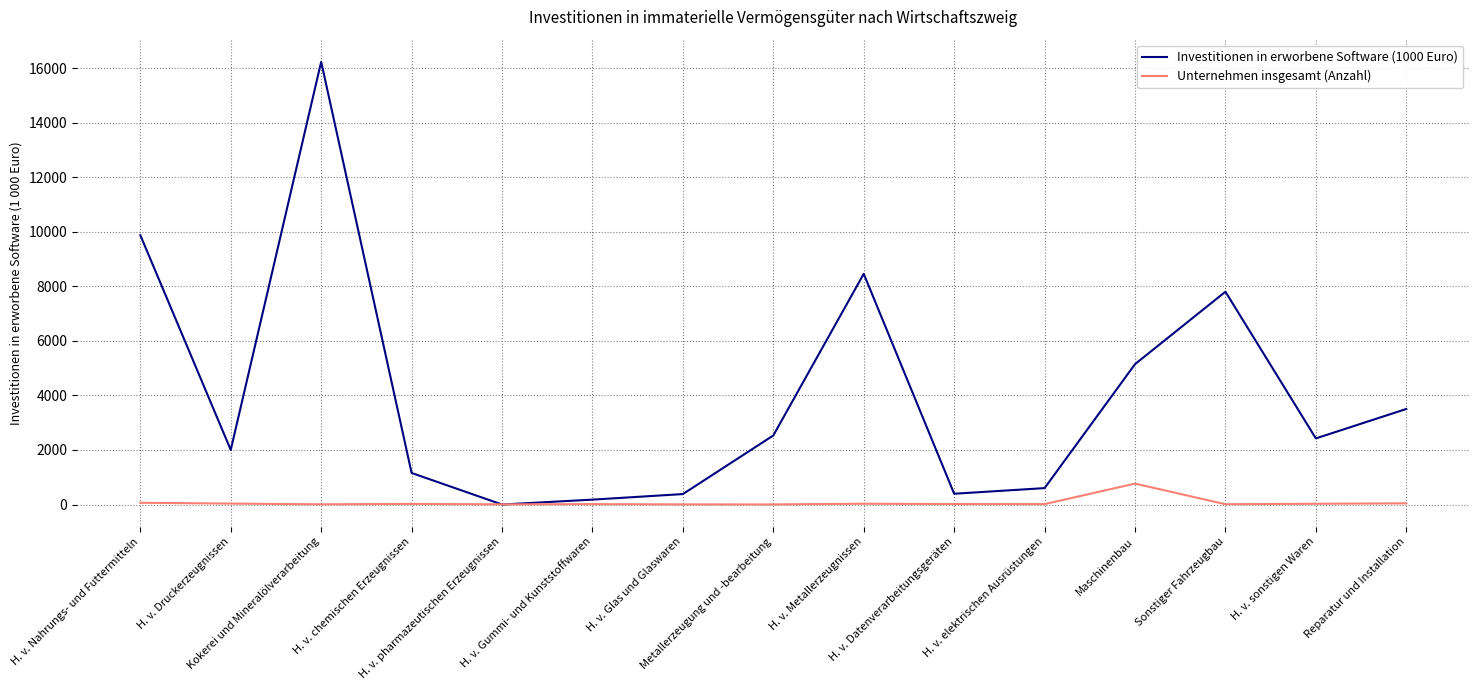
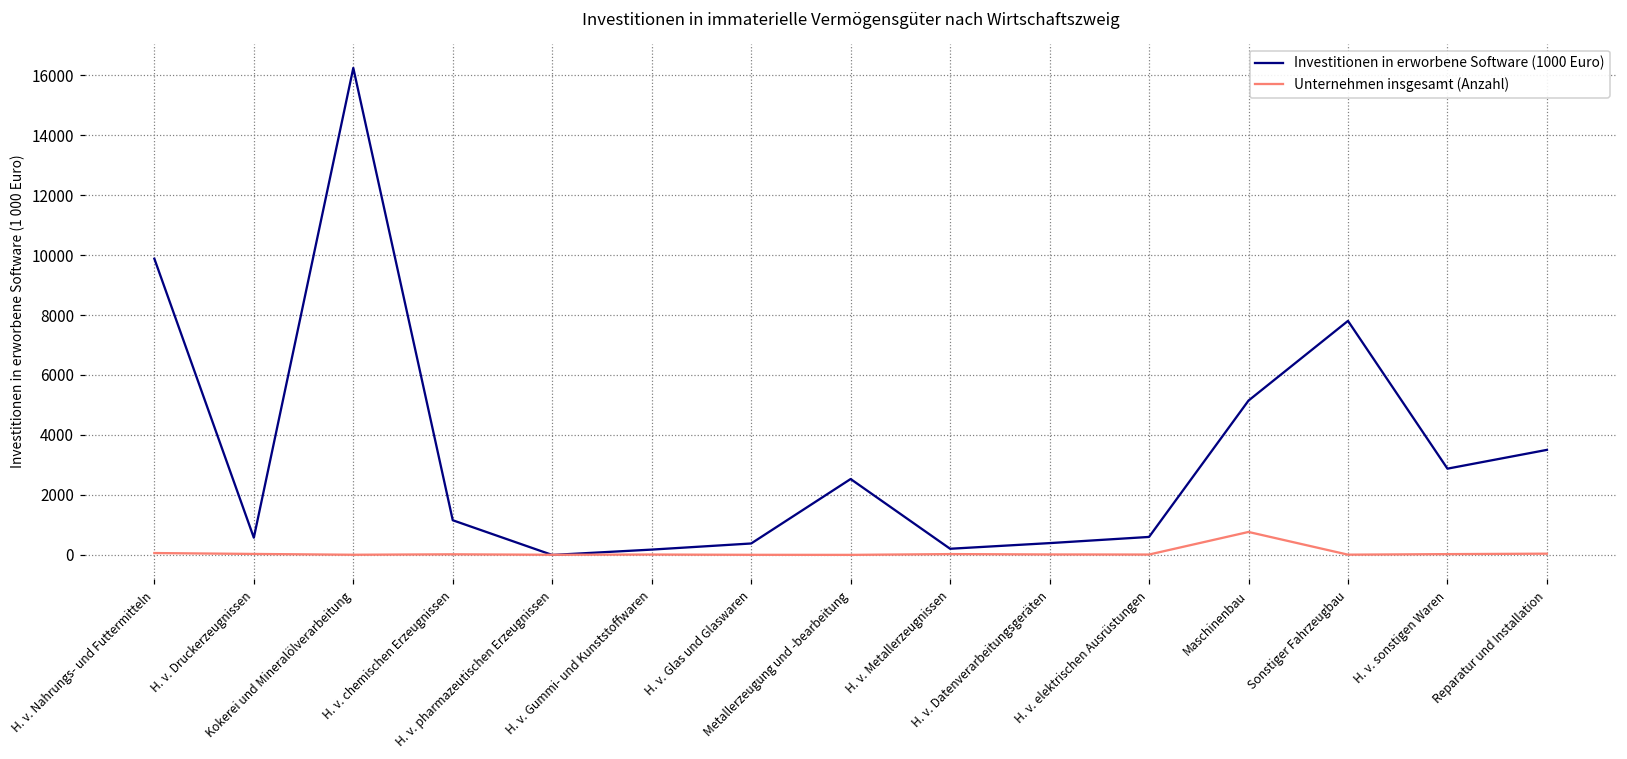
Investitionen in erworbene Software (1000 Euro), H. v. Druckerzeugnissen: 2000 -> 600
Investitionen in erworbene Software (1000 Euro), H. v. Metallerzeugnissen: 8500 -> 200
Investitionen in erworbene Software (1000 Euro), H. v. sonstigen Waren: 2400 -> 2900
